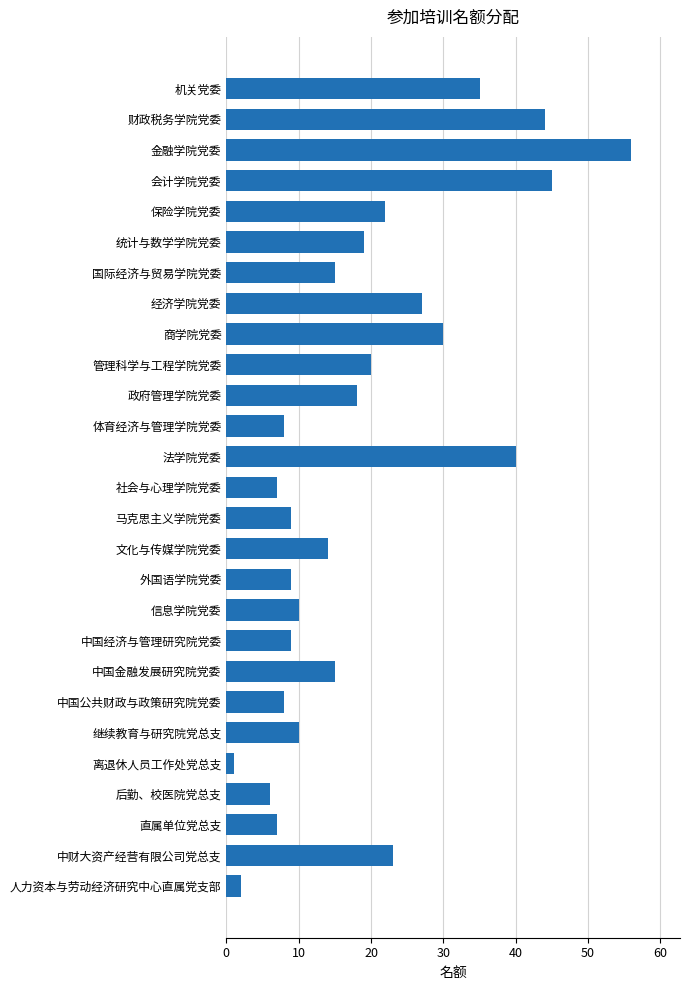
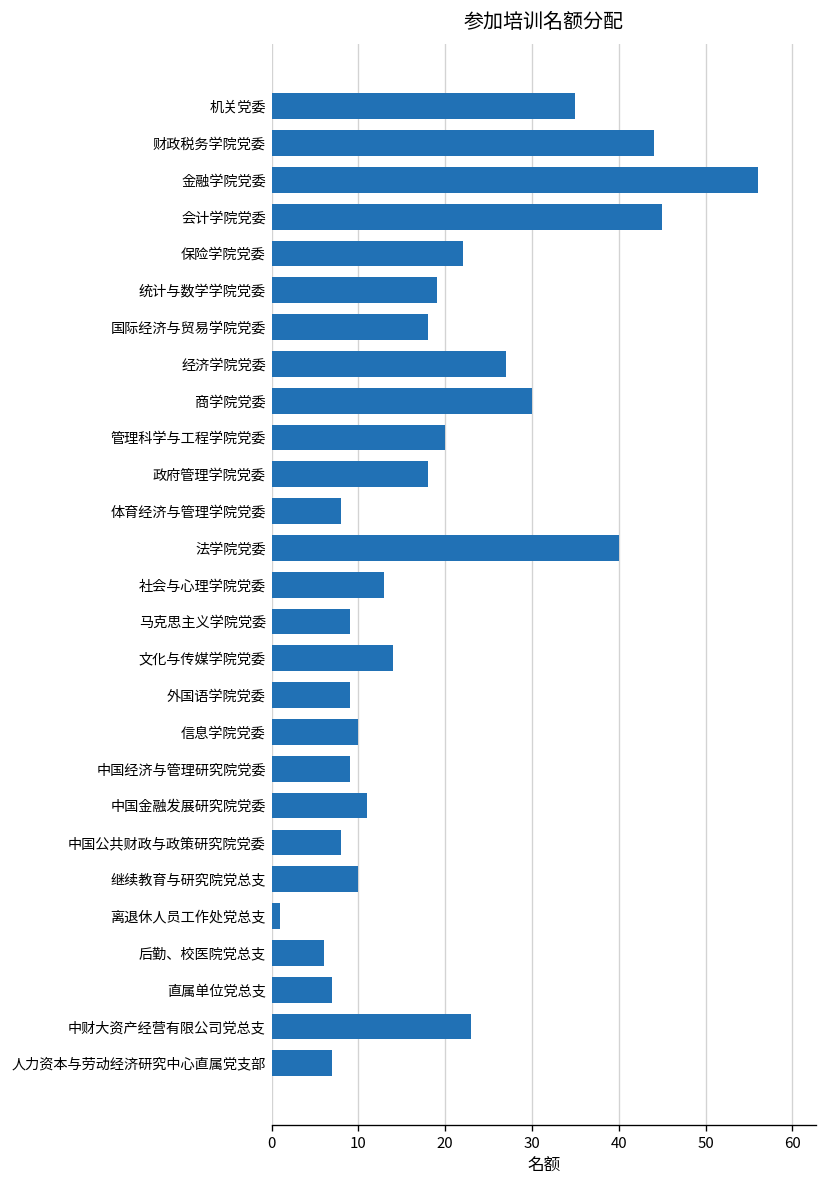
国际经济与贸易学院党委: 15 -> 18
社会与心理学院党委: 7 -> 13
中国金融发展研究院党委: 15 -> 11
人力资本与劳动经济研究中心直属党支部: 2 -> 7
